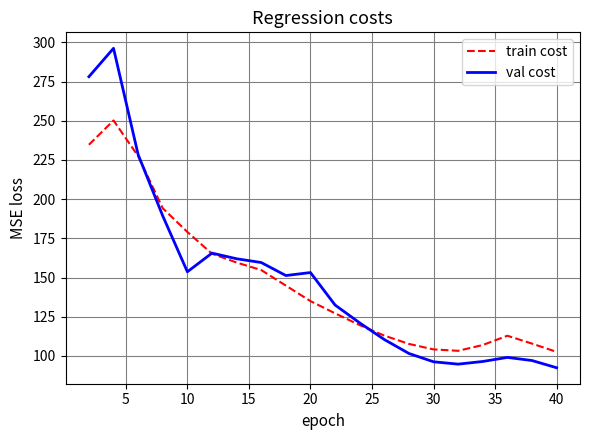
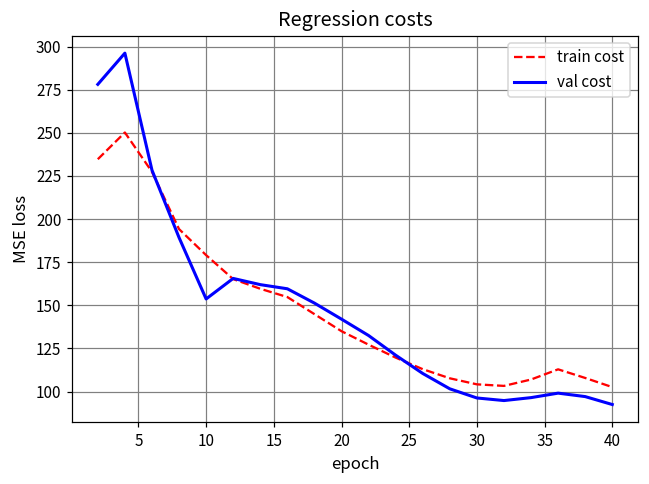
val cost, 20: 153 -> 142
